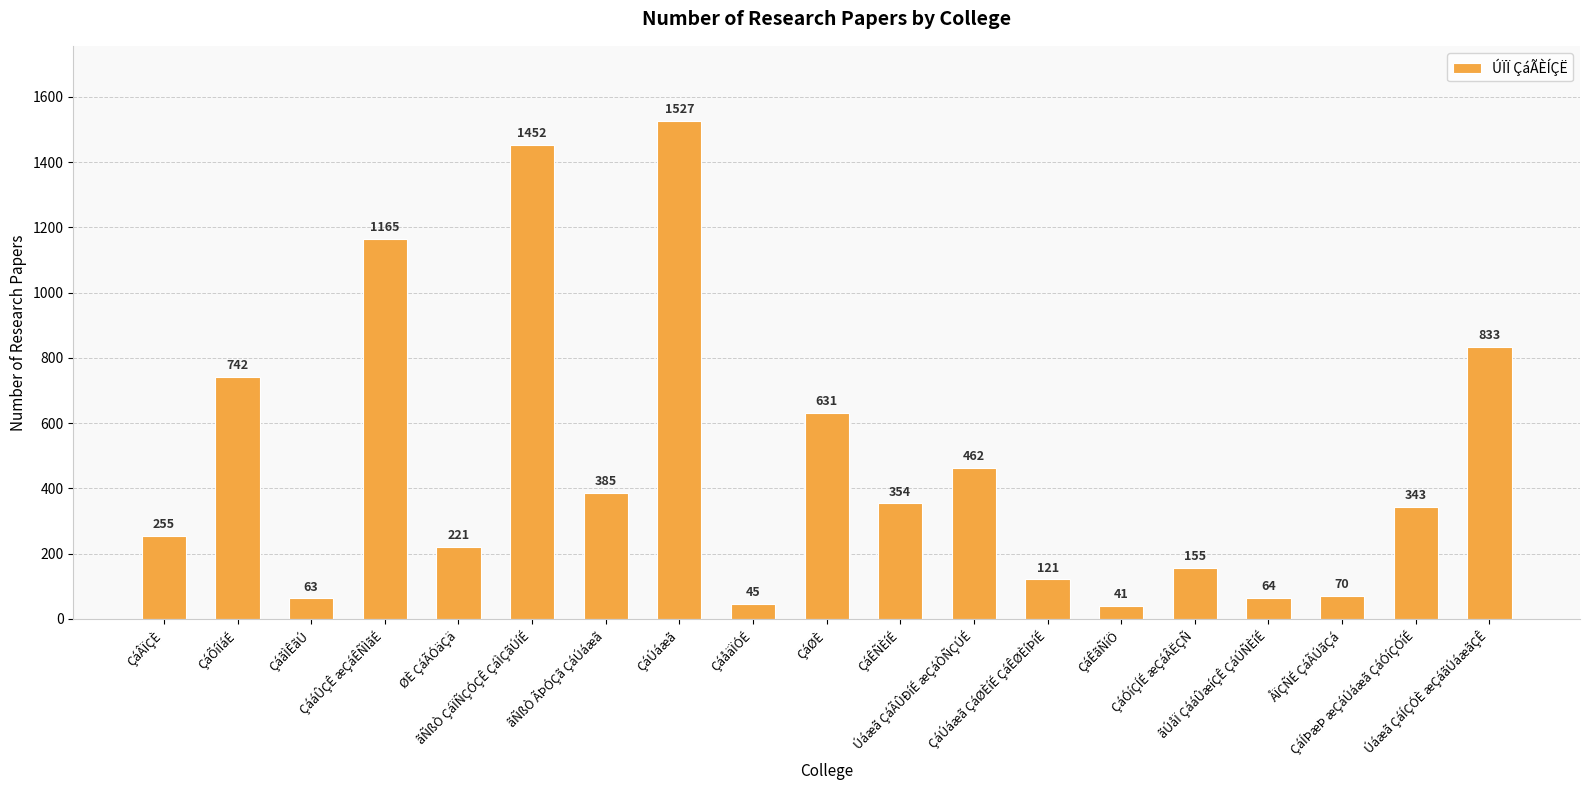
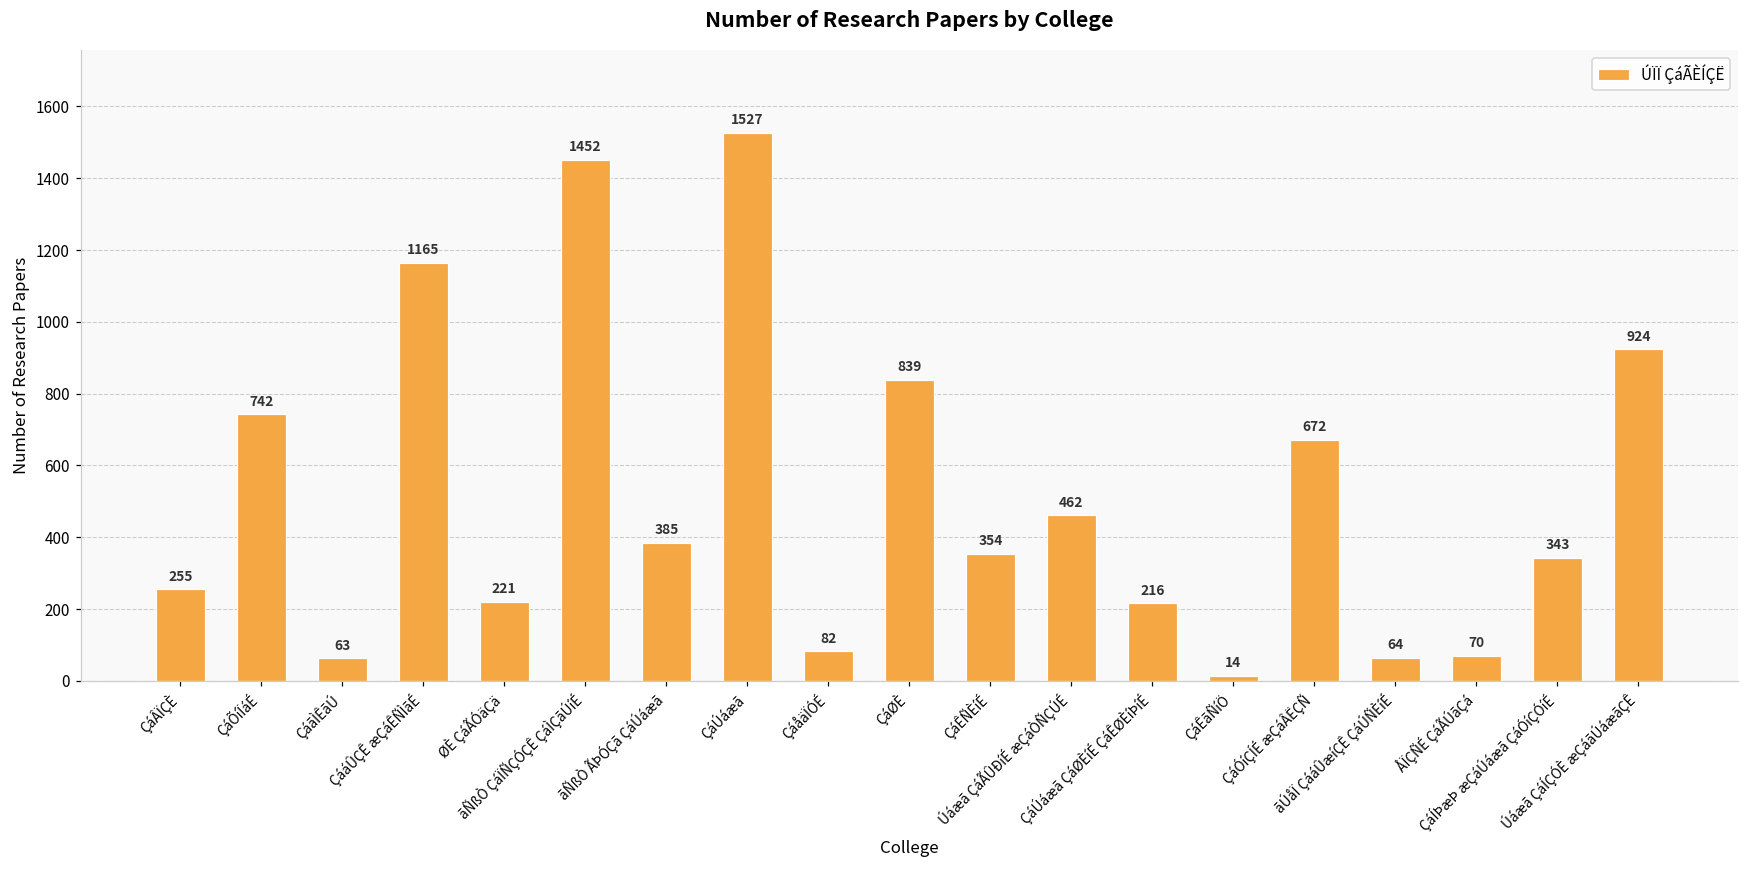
ÇáåäÏÓÉ: 45 -> 82
ÇáØÈ: 631 -> 839
ÇáÚáæã ÇáØÈíÉ ÇáÊØÈíÞíÉ: 121 -> 216
ÇáÊãÑíÖ: 41 -> 14
ÇáÓíÇÍÉ æÇáÂËÇÑ: 155 -> 672
Úáæã ÇáÍÇÓÈ æÇáãÚáæãÇÊ: 833 -> 924
